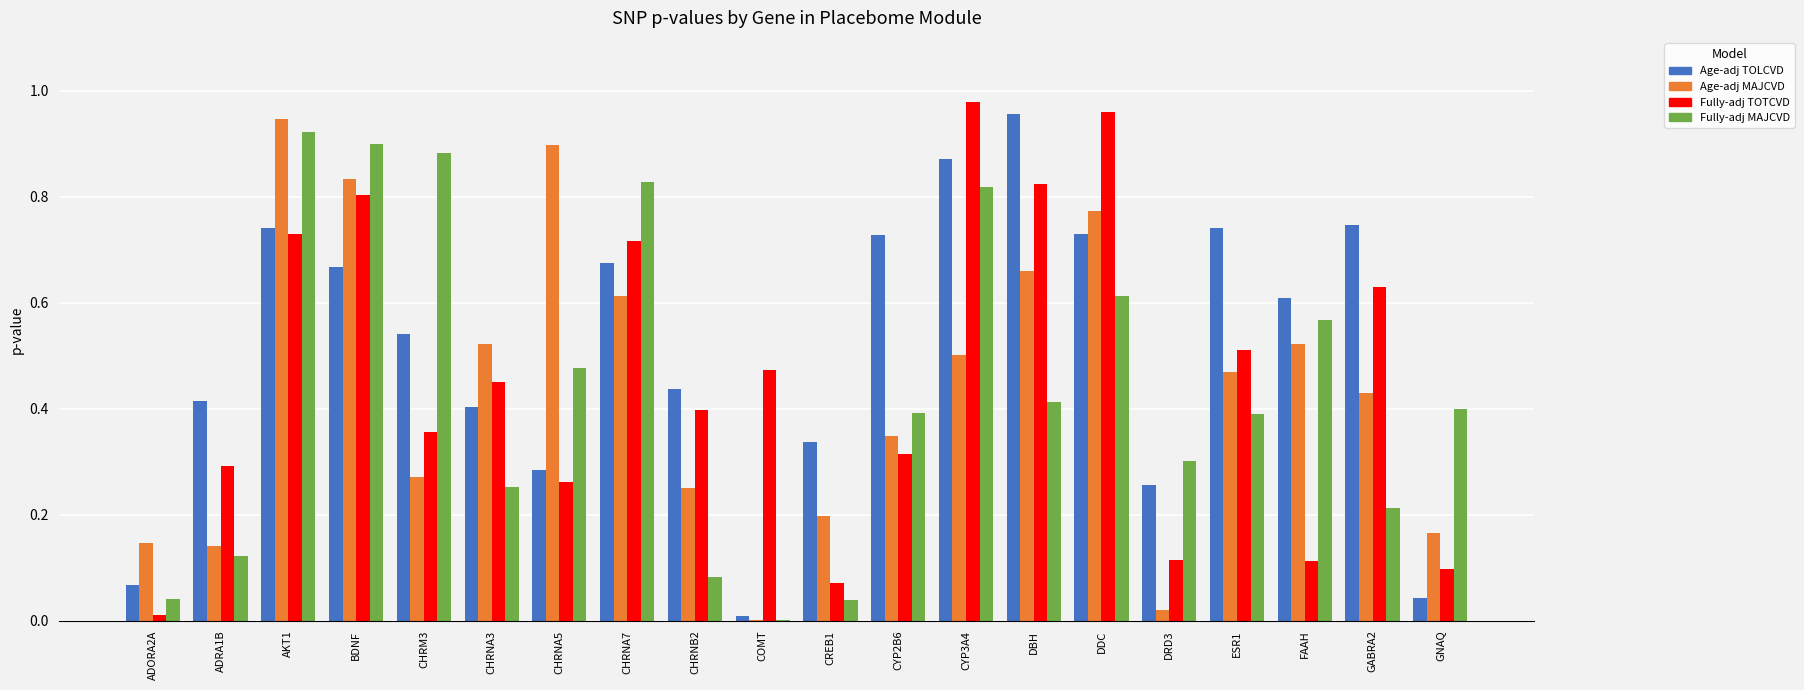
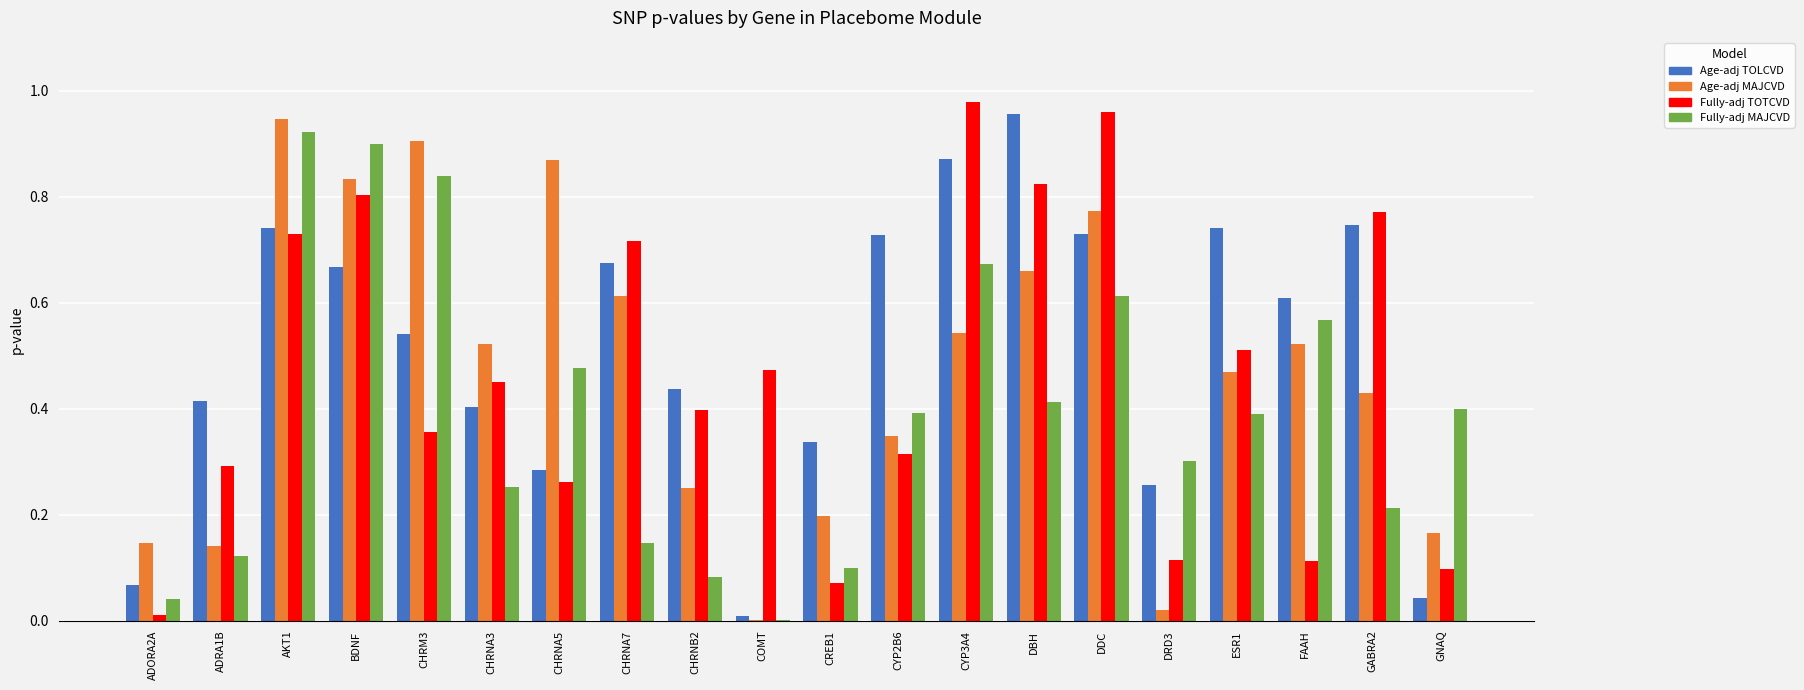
Age-adj MAJCVD, CHRM3: 0.27 -> 0.90
Fully-adj MAJCVD, CHRM3: 0.88 -> 0.84
Age-adj MAJCVD, CHRNA5: 0.90 -> 0.87
Fully-adj MAJCVD, CHRNA7: 0.83 -> 0.15
Fully-adj MAJCVD, CREB1: 0.04 -> 0.10
Age-adj MAJCVD, CYP3A4: 0.50 -> 0.54
Fully-adj MAJCVD, CYP3A4: 0.82 -> 0.67
Fully-adj TOTCVD, GABRA2: 0.63 -> 0.77
